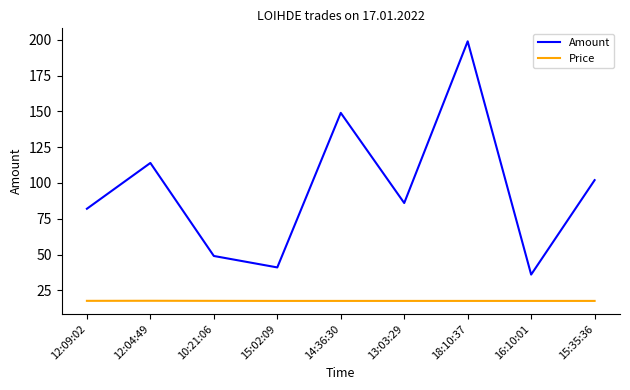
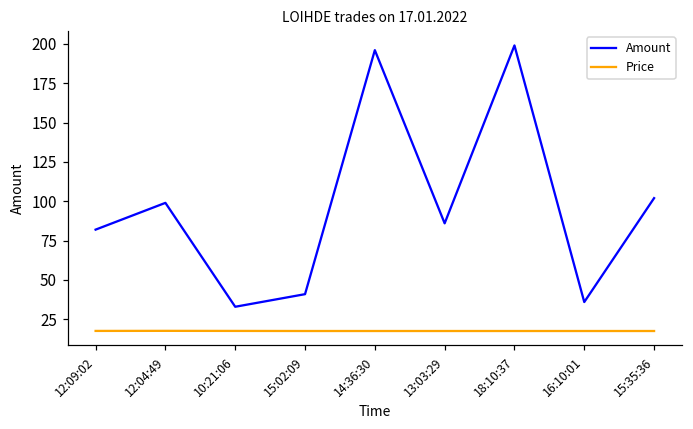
Amount, 12:04:49: 114 -> 99
Amount, 10:21:06: 49 -> 33
Amount, 14:36:30: 149 -> 196
